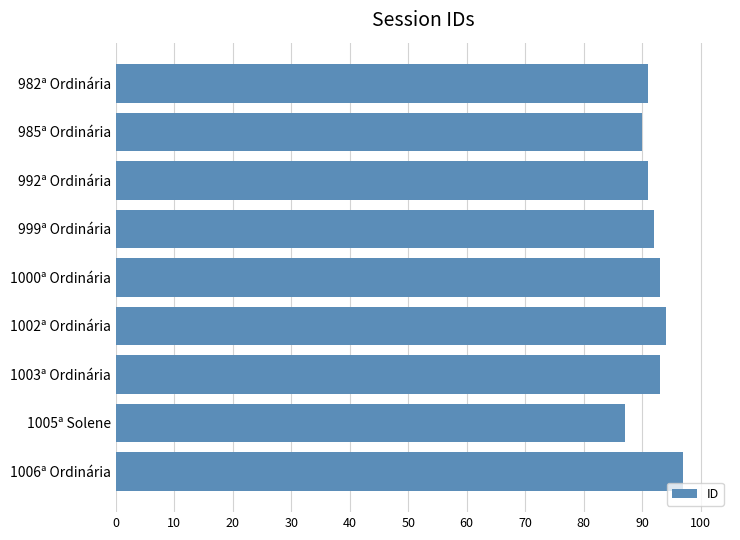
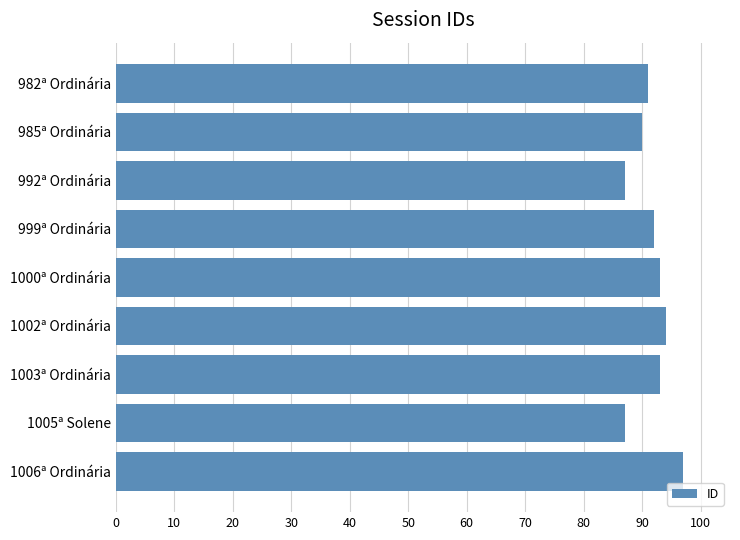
992ª Ordinária: 91 -> 87
